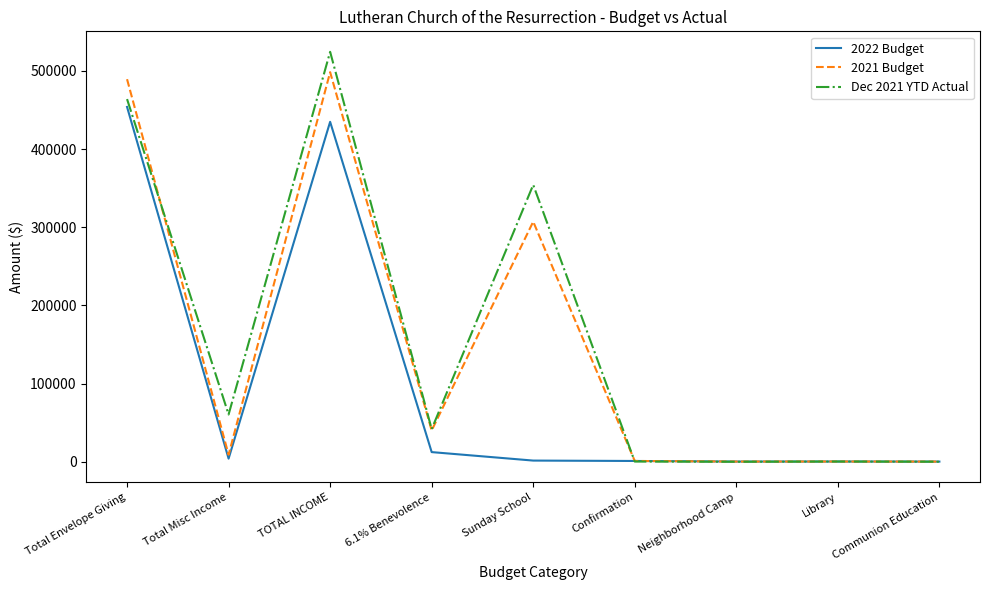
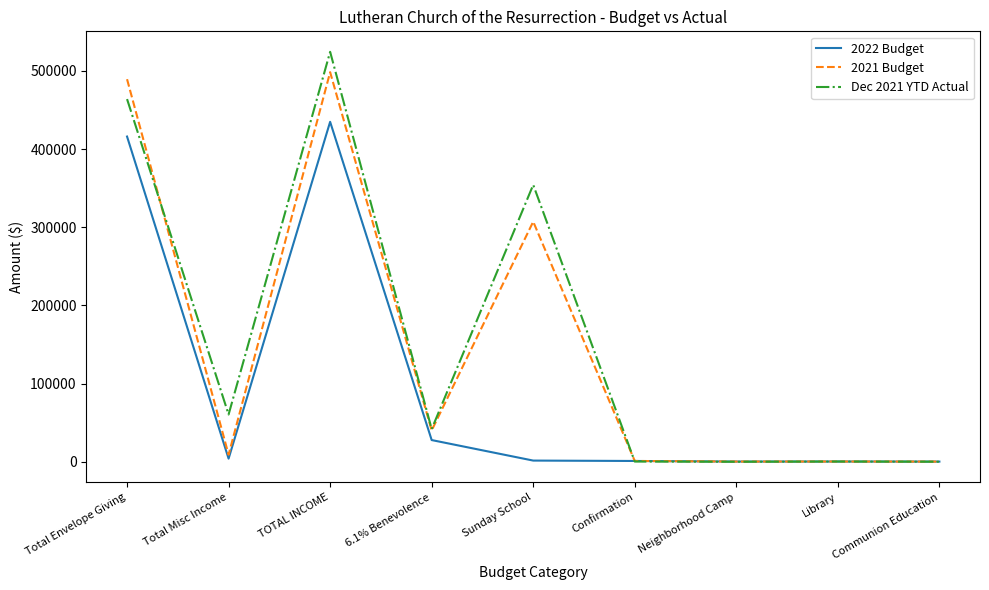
2022 Budget, Total Envelope Giving: 450000 -> 420000
2022 Budget, 6.1% Benevolence: 10000 -> 30000
